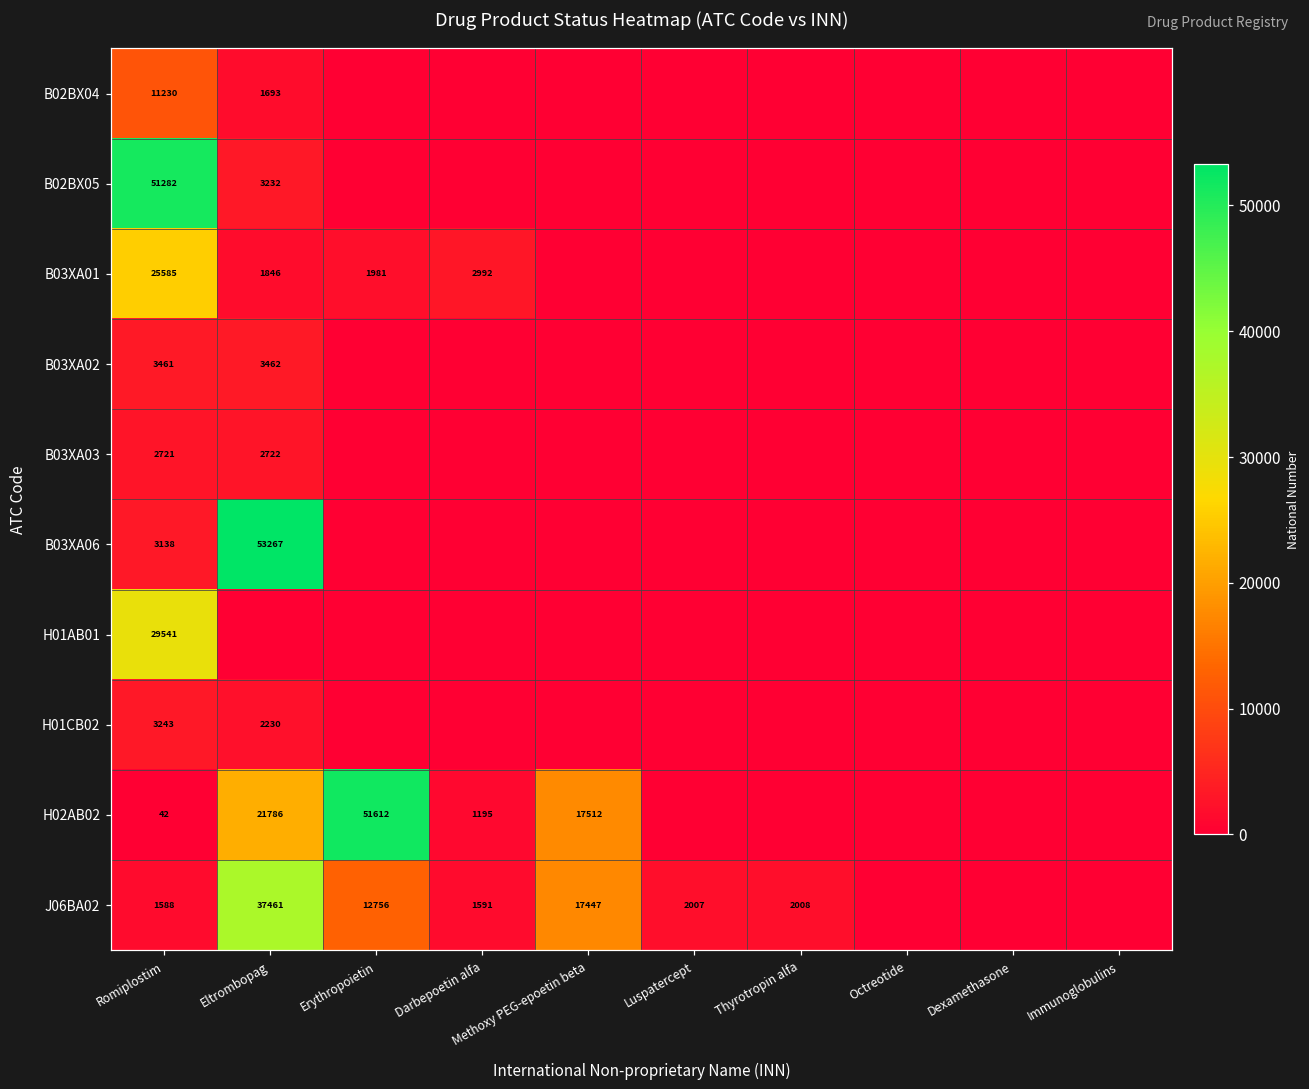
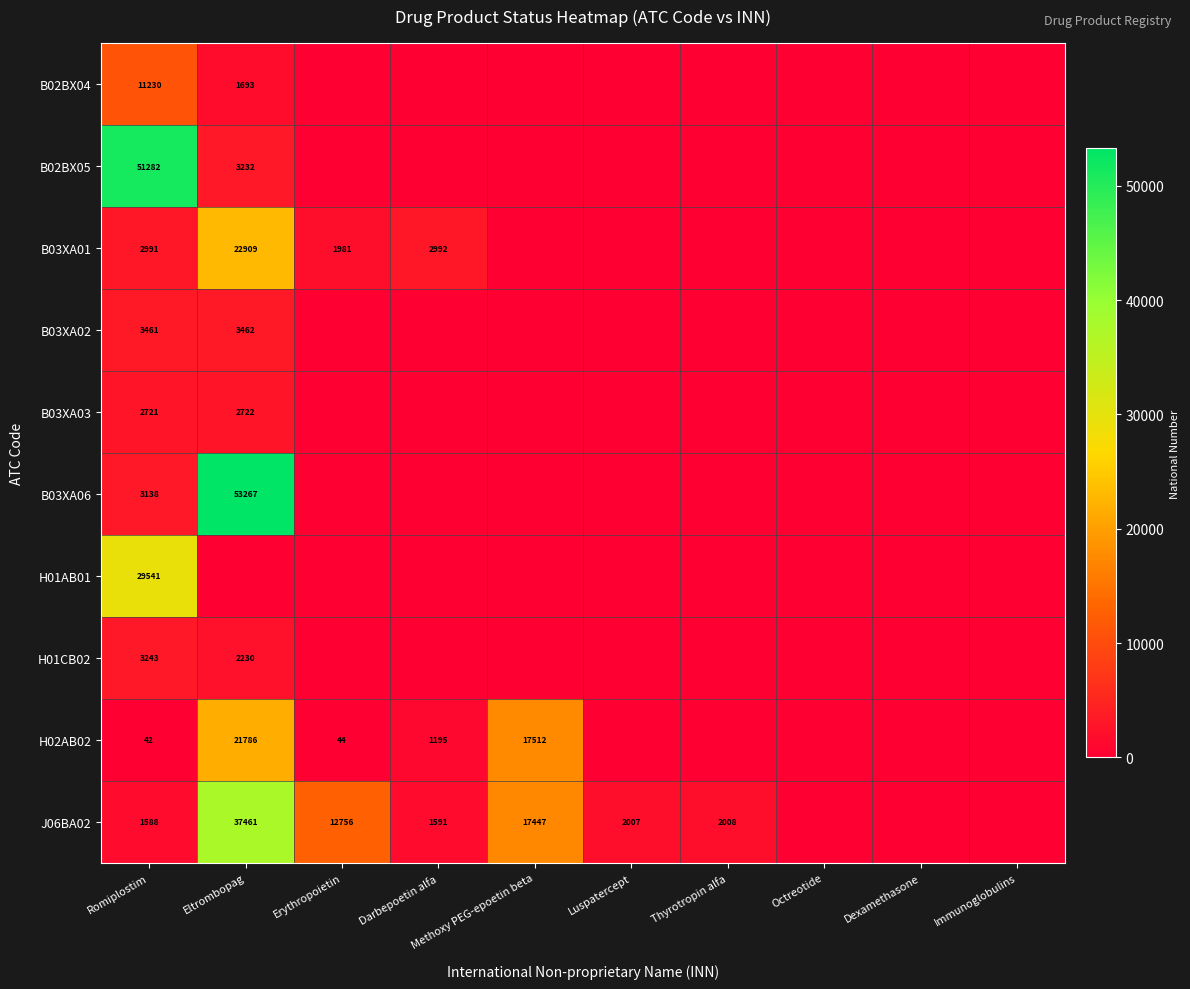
B03XA01, Romiplostim: 25585 -> 2991
B03XA01, Eltrombopag: 1846 -> 22909
H02AB02, Erythropoietin: 51612 -> 44
